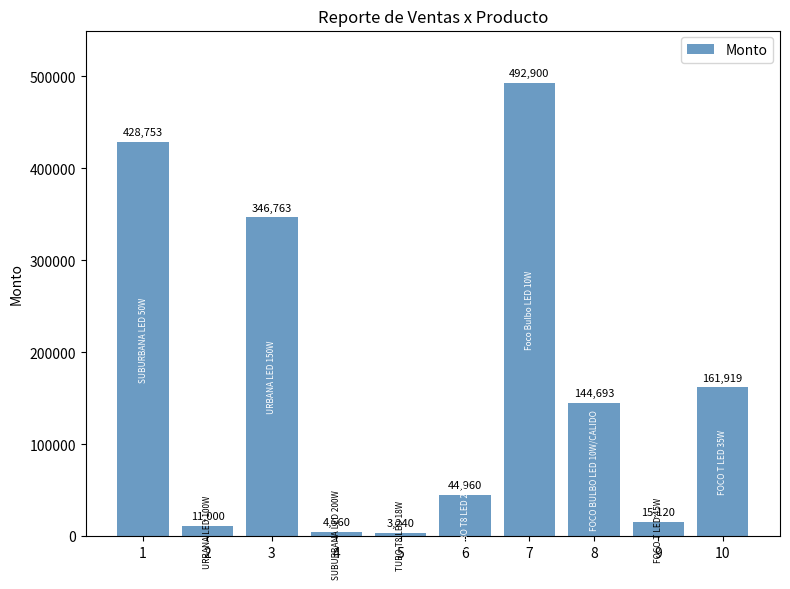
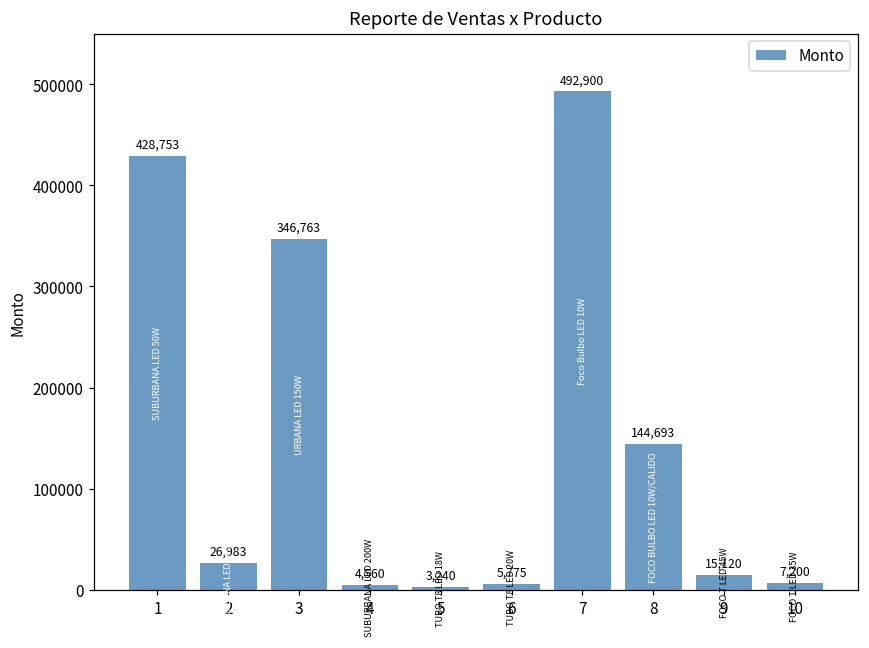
2: 11,000 -> 26,983
6: 44,960 -> 5,775
10: 161,919 -> 7,200
